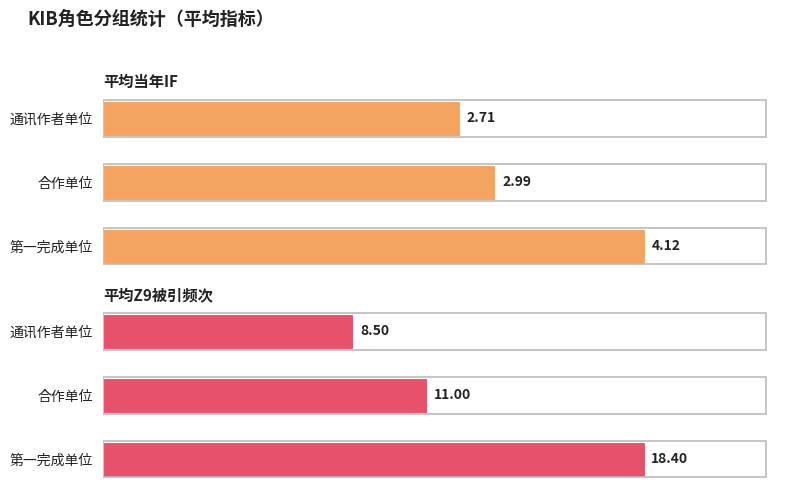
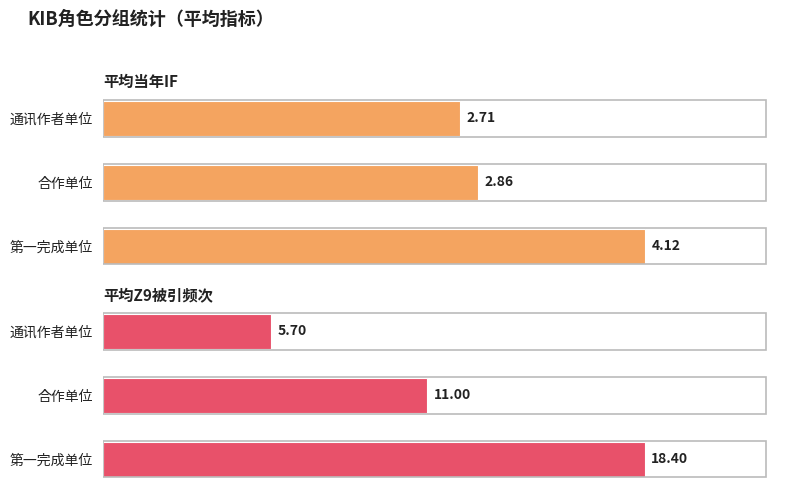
平均当年IF, 合作单位: 2.99 -> 2.86
平均Z9被引频次, 通讯作者单位: 8.50 -> 5.70
